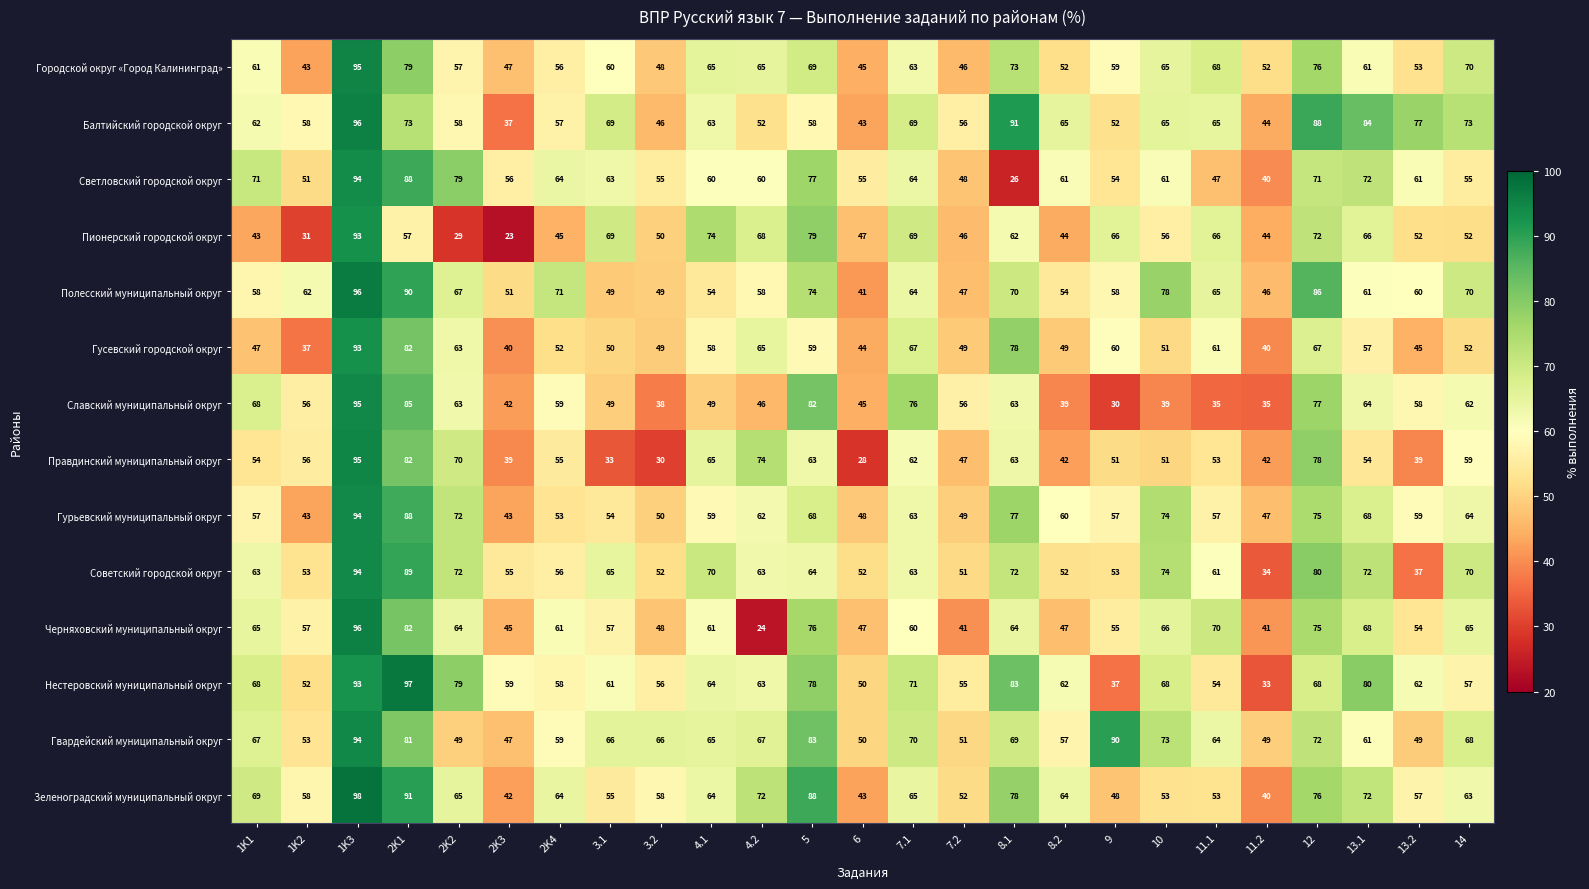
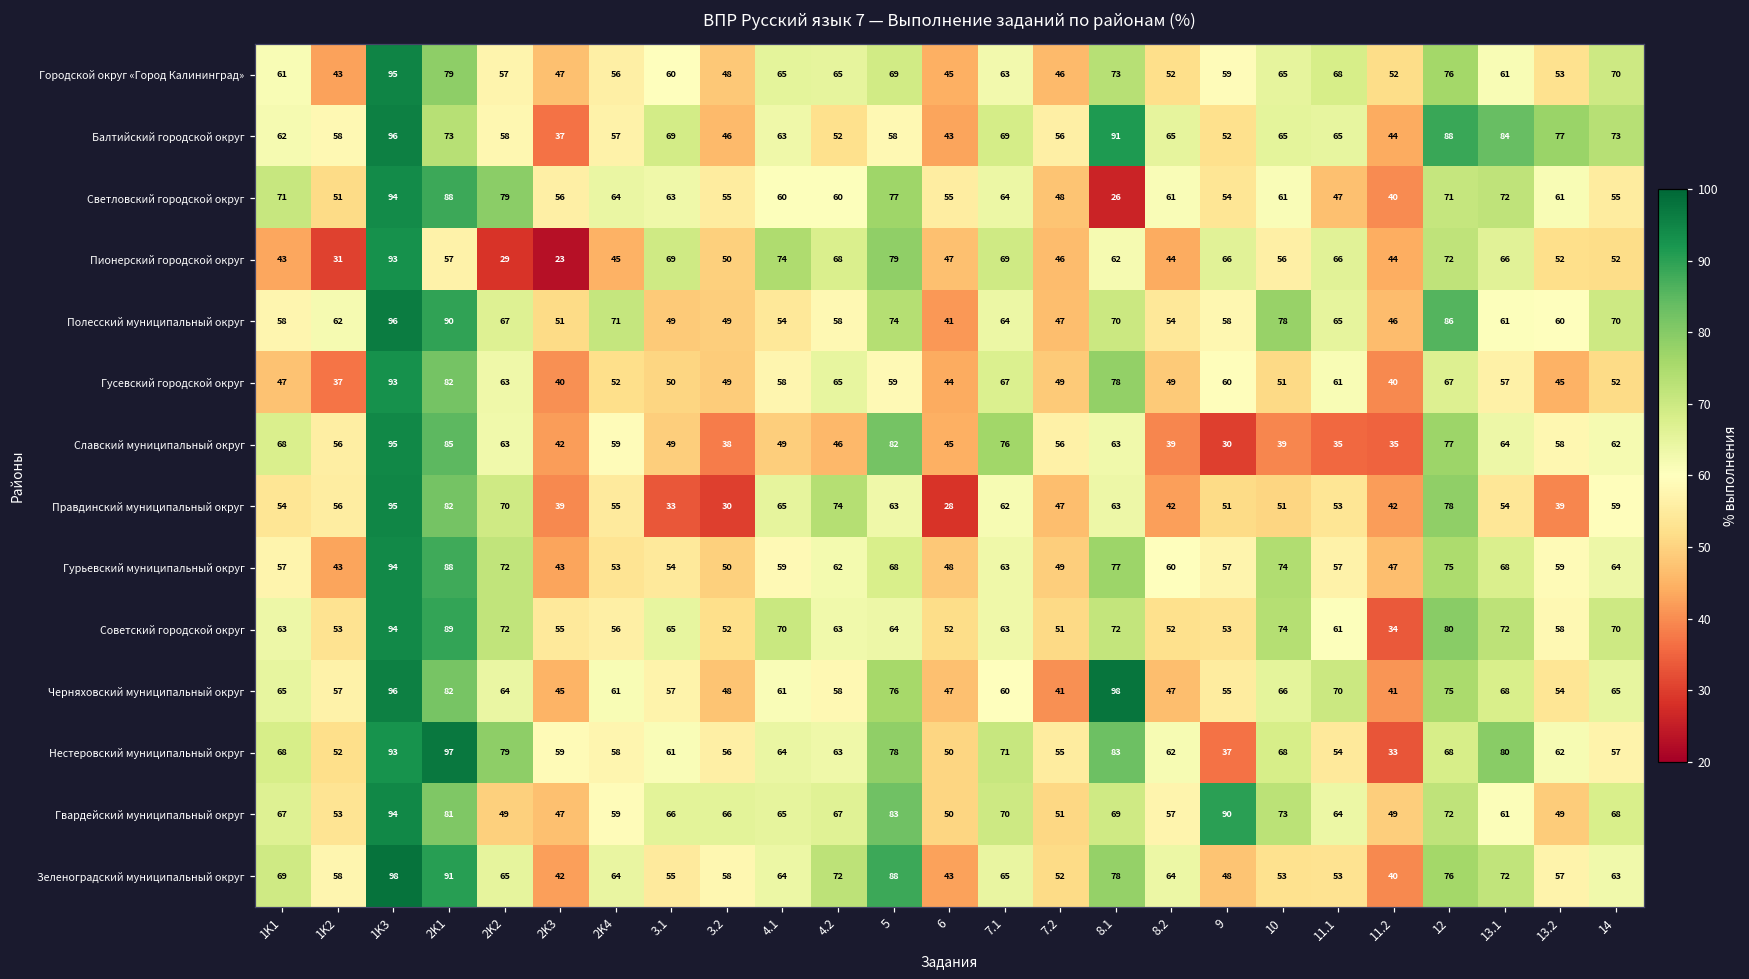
Советский городской округ, 13.2: 37 -> 58
Черняховский муниципальный округ, 4.2: 24 -> 58
Черняховский муниципальный округ, 8.1: 64 -> 98
